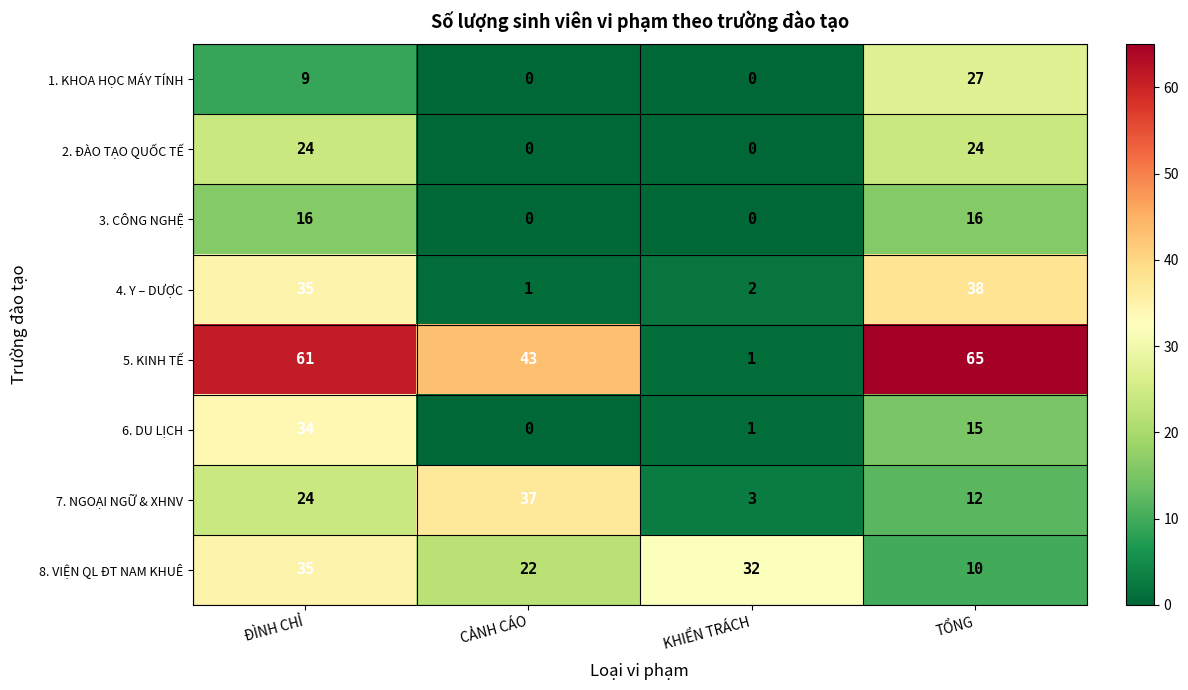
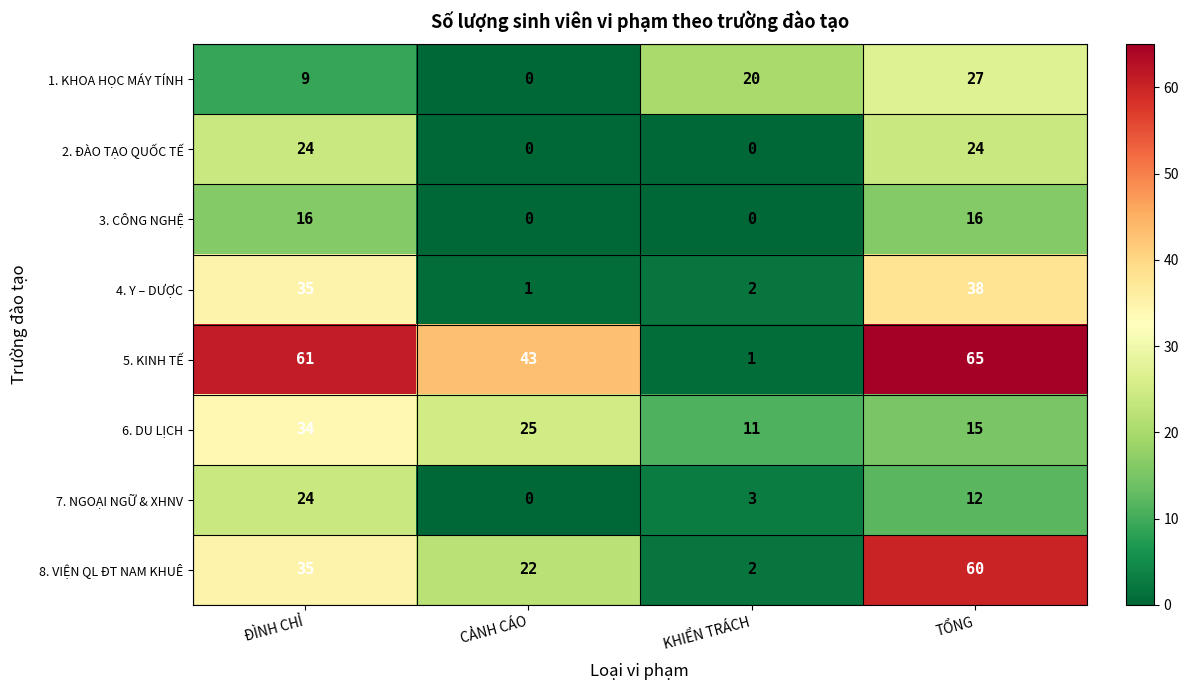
1. KHOA HỌC MÁY TÍNH, KHIỂN TRÁCH: 0 -> 20
6. DU LỊCH, CẢNH CÁO: 0 -> 25
6. DU LỊCH, KHIỂN TRÁCH: 1 -> 11
7. NGOẠI NGỮ & XHNV, CẢNH CÁO: 37 -> 0
8. VIỆN QL ĐT NAM KHUÊ, KHIỂN TRÁCH: 32 -> 2
8. VIỆN QL ĐT NAM KHUÊ, TỔNG: 10 -> 60
